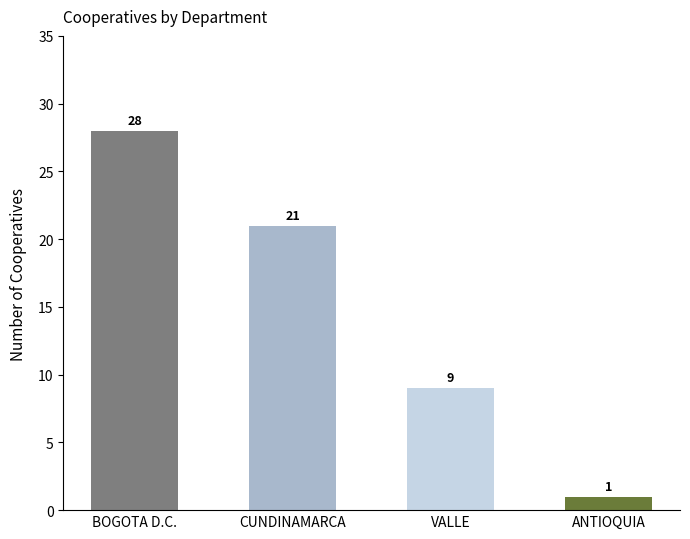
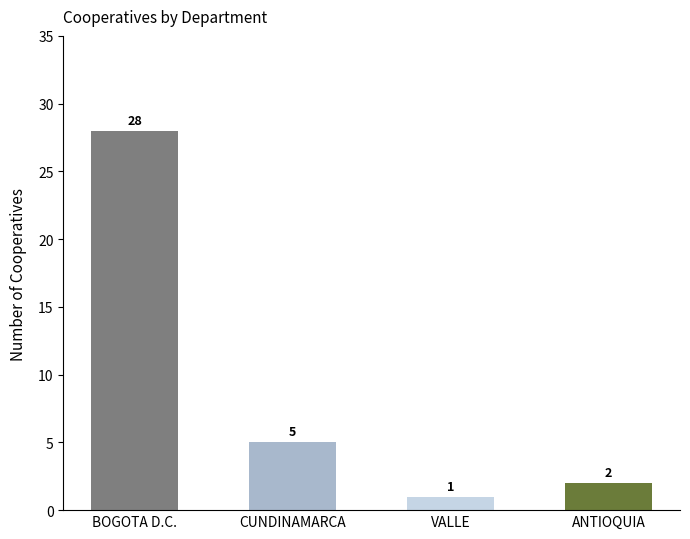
CUNDINAMARCA: 21 -> 5
VALLE: 9 -> 1
ANTIOQUIA: 1 -> 2
